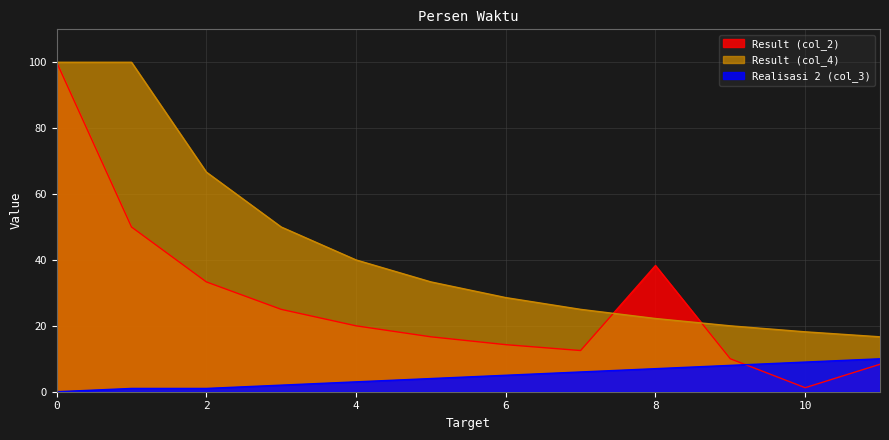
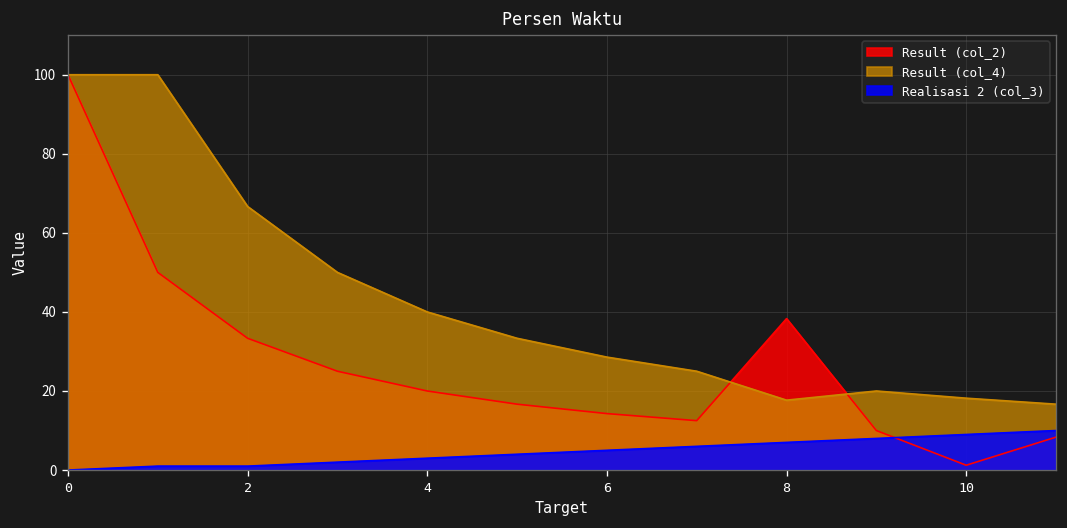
Result (col_4), 8: 22 -> 18
